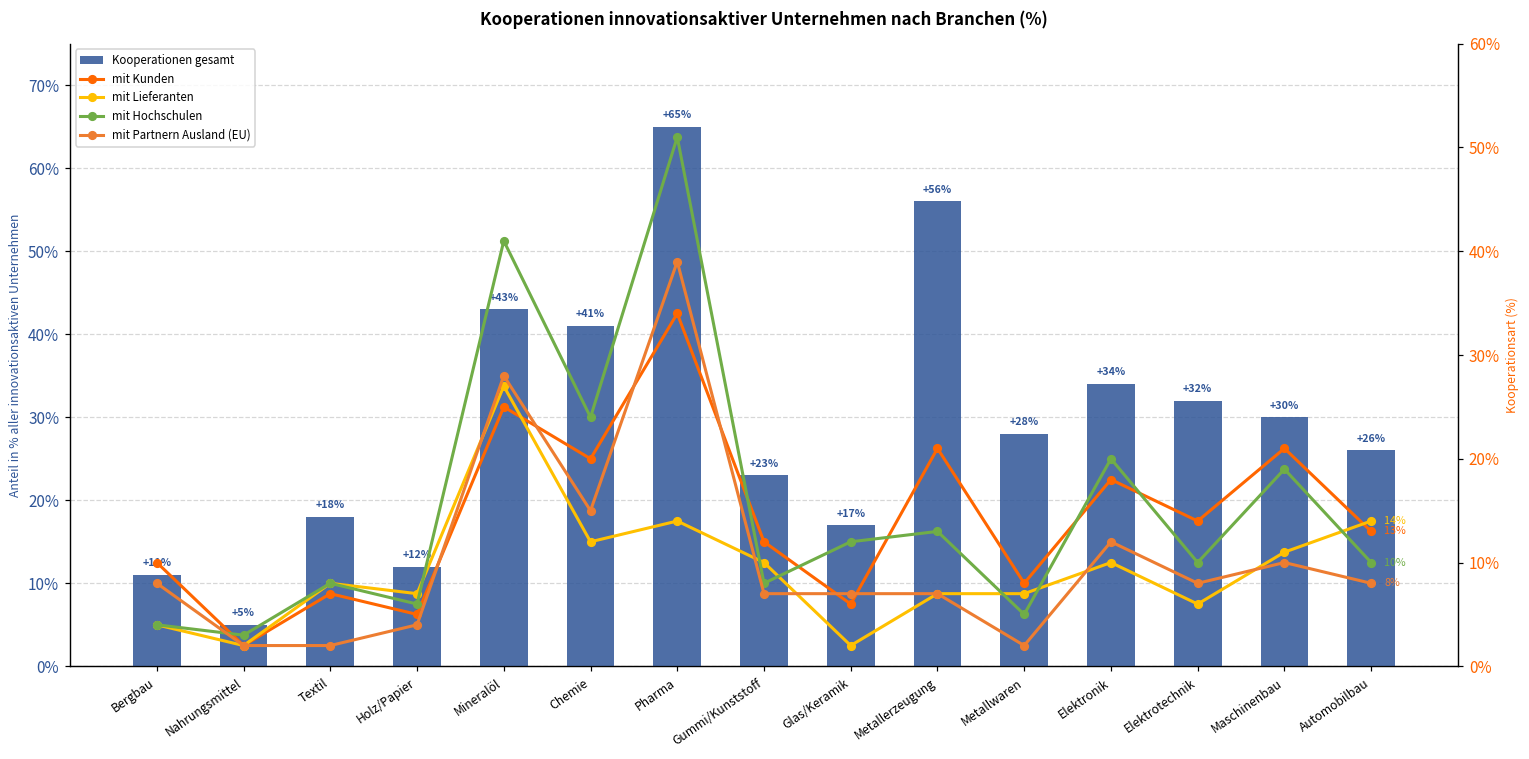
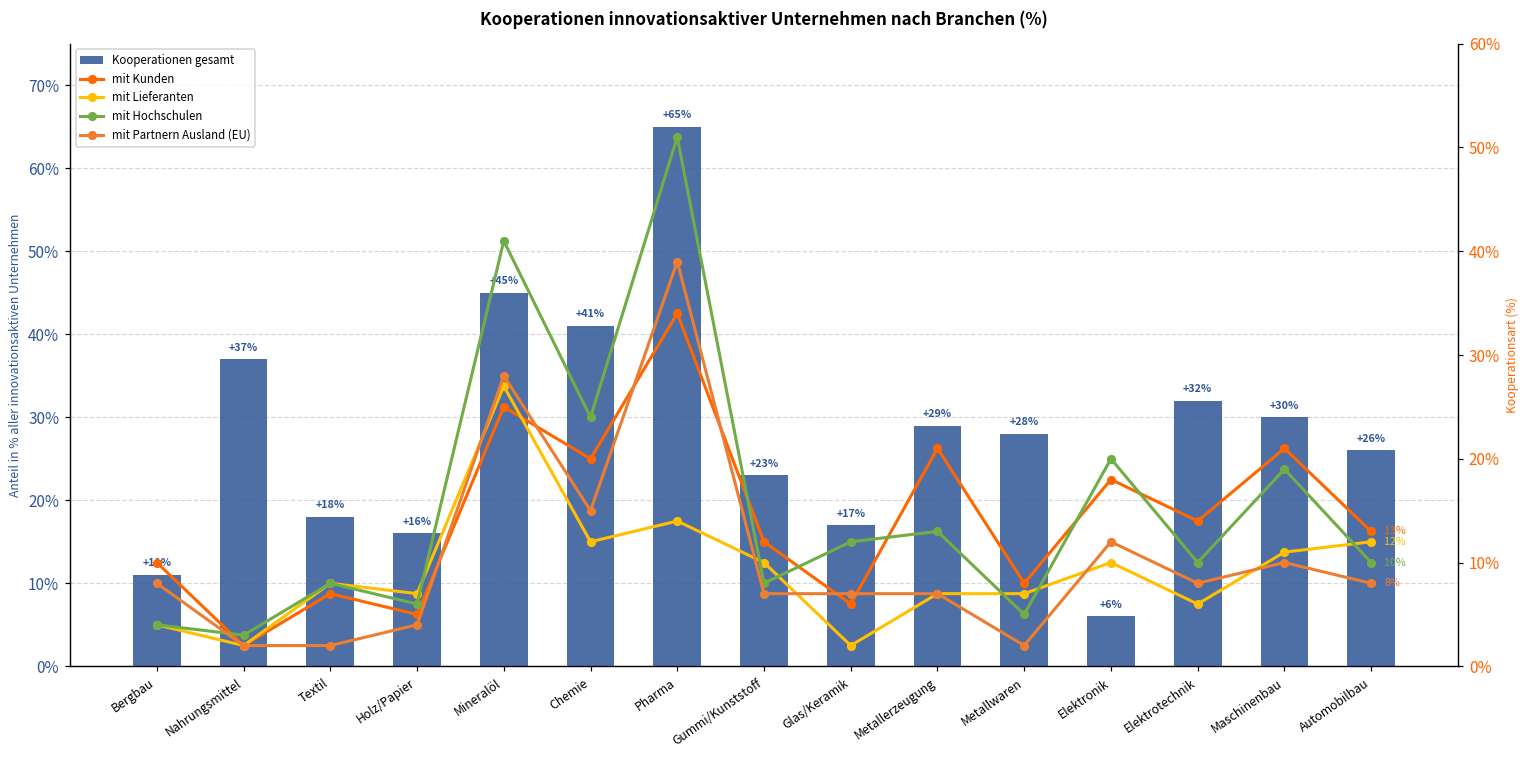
Kooperationen gesamt, Nahrungsmittel: +5% -> +37%
Kooperationen gesamt, Holz/Papier: +12% -> +16%
Kooperationen gesamt, Mineralöl: +43% -> +45%
Kooperationen gesamt, Metallerzeugung: +56% -> +29%
Kooperationen gesamt, Elektronik: +34% -> +6%
mit Lieferanten, Automobilbau: 14% -> 12%
